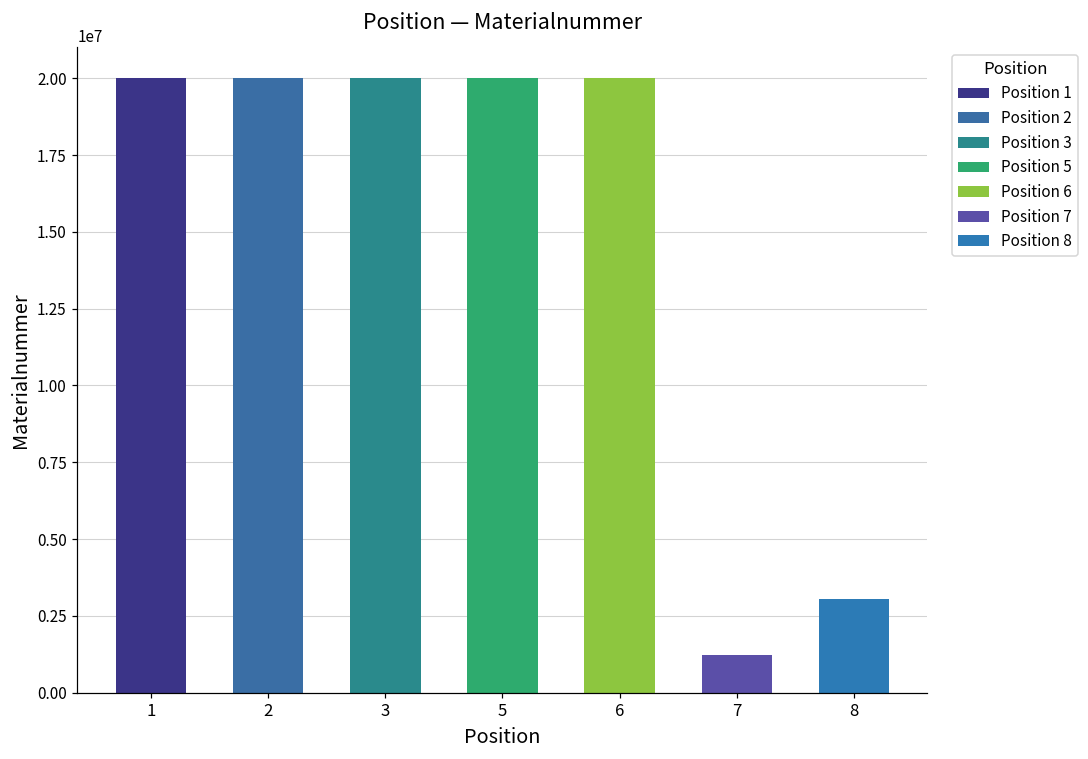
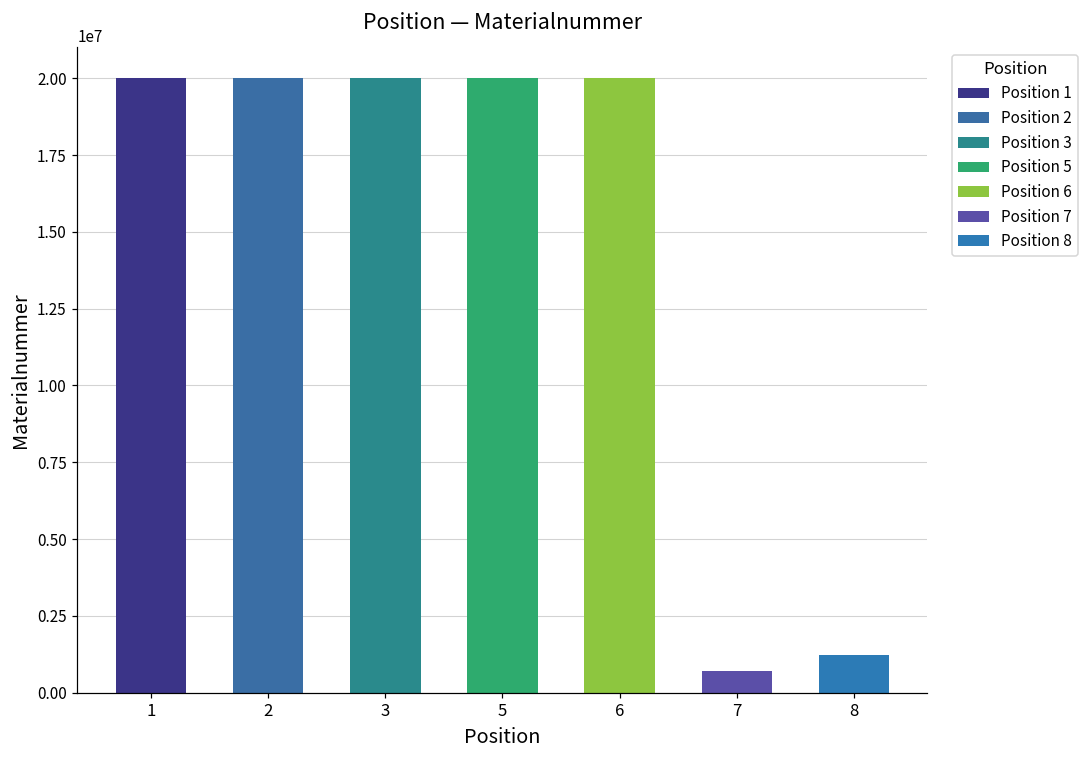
7: 1200000 -> 700000
8: 3000000 -> 1200000
